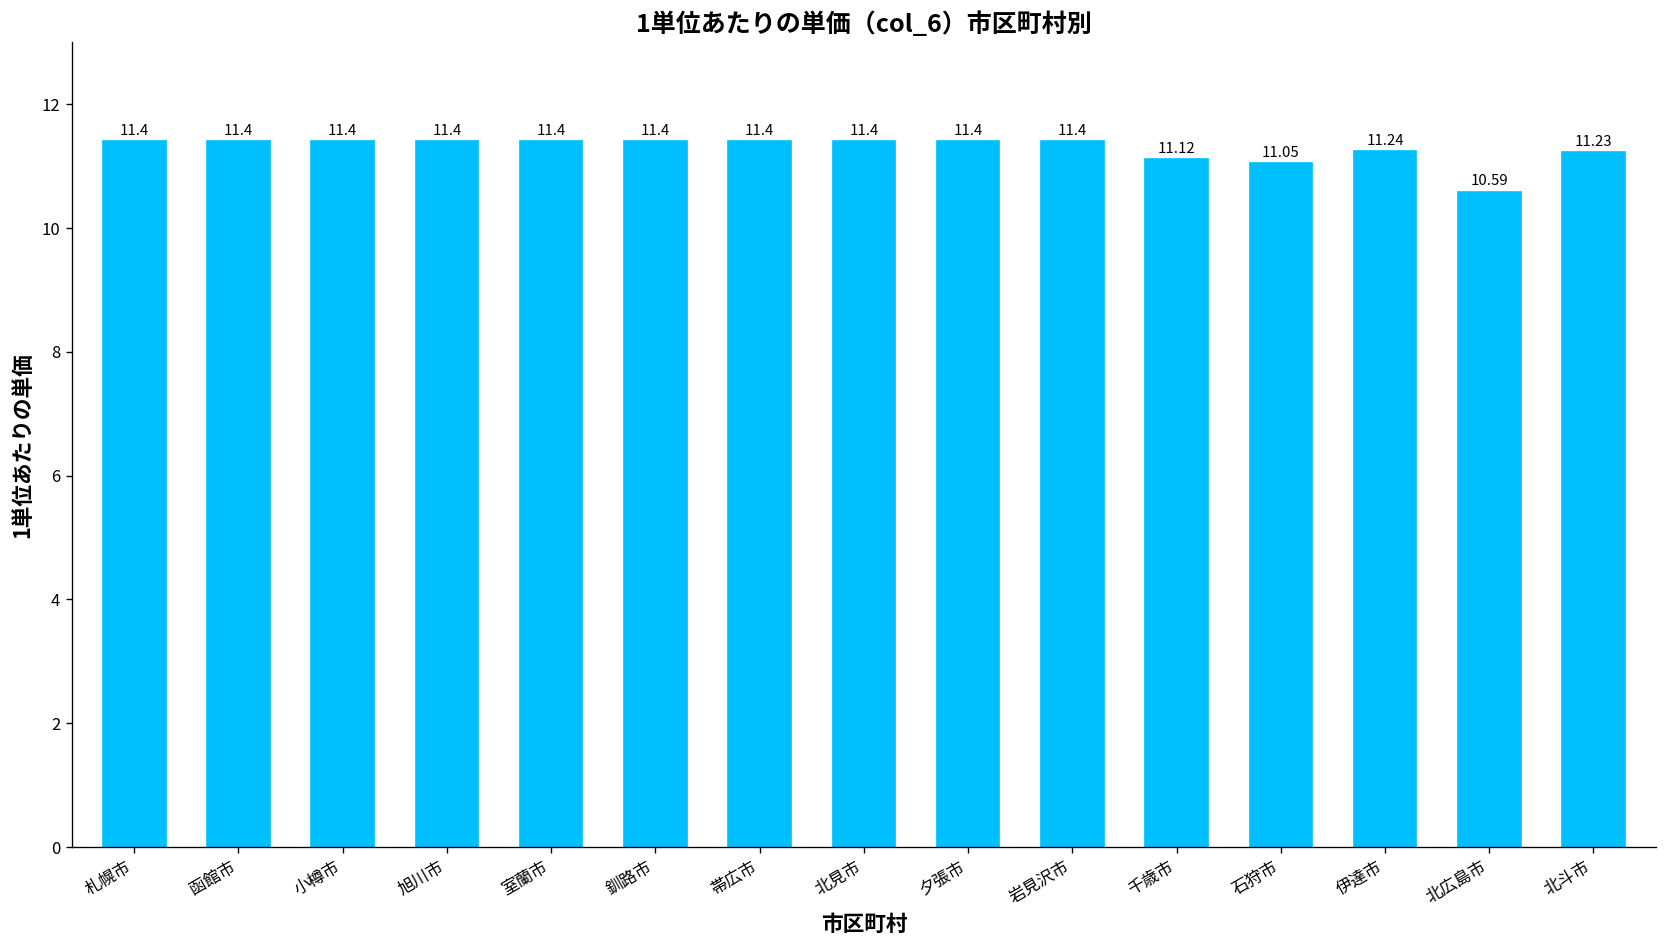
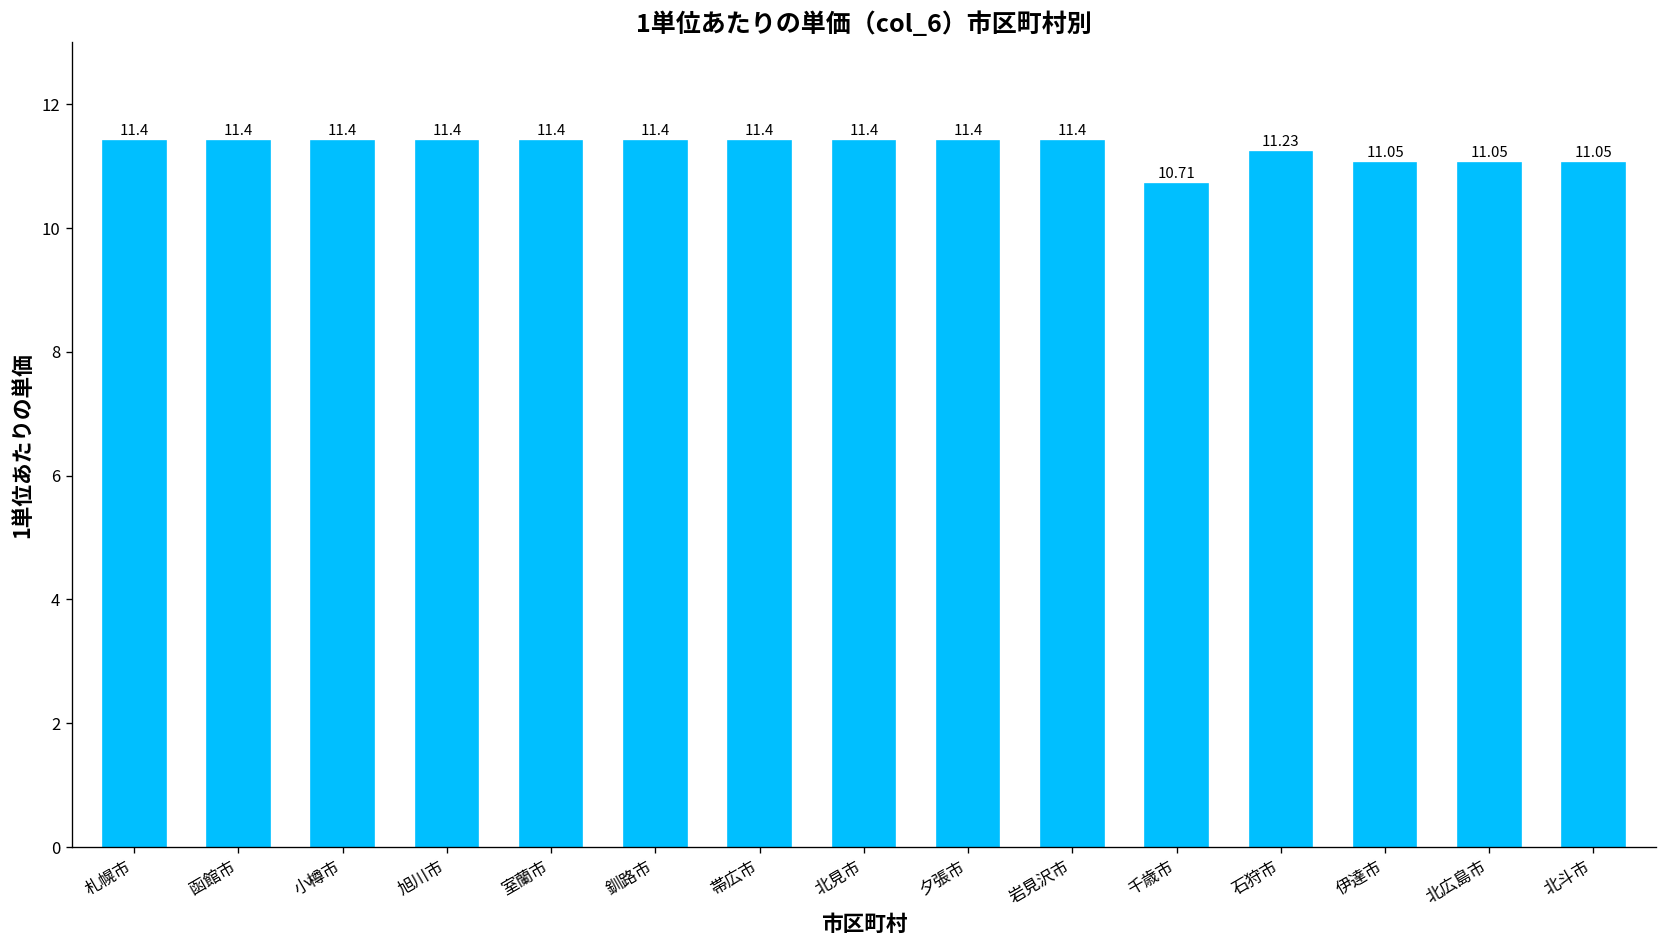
千歳市: 11.12 -> 10.71
石狩市: 11.05 -> 11.23
伊達市: 11.24 -> 11.05
北広島市: 10.59 -> 11.05
北斗市: 11.23 -> 11.05
